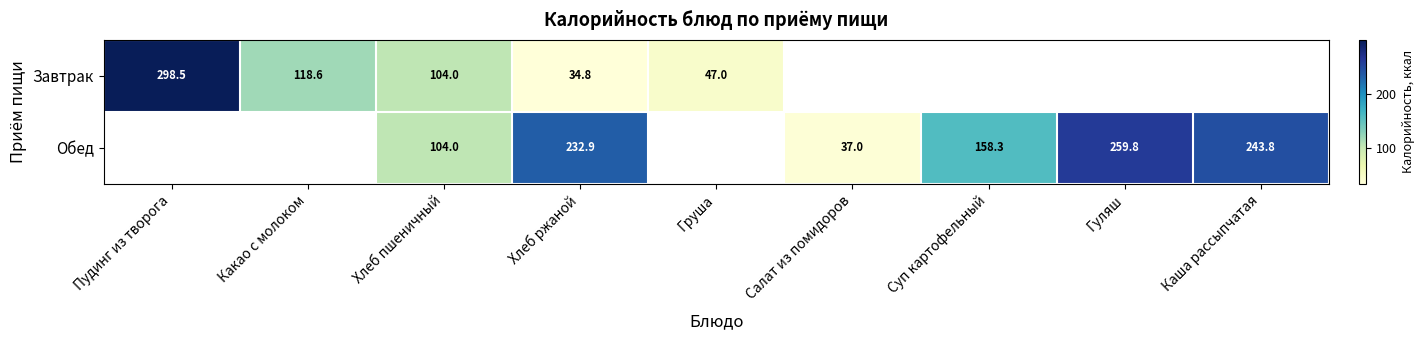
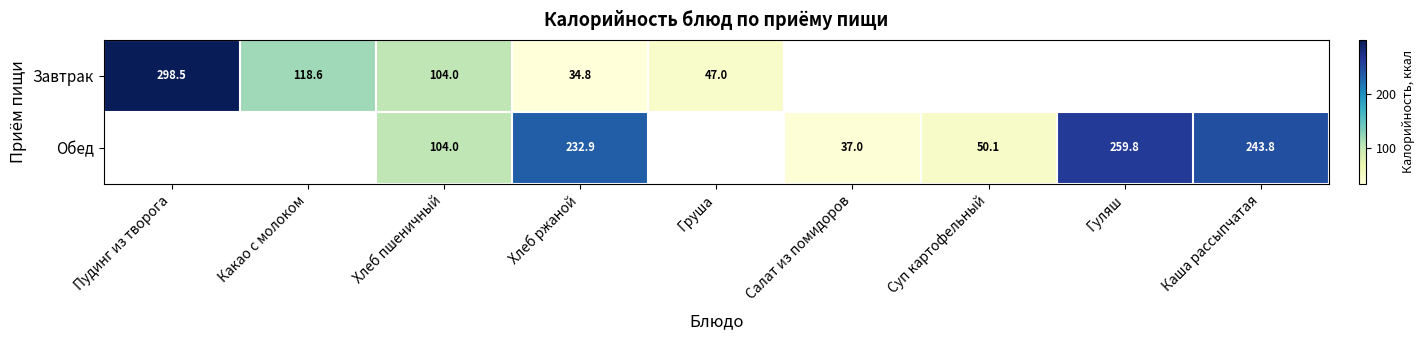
Обед, Суп картофельный: 158.3 -> 50.1
